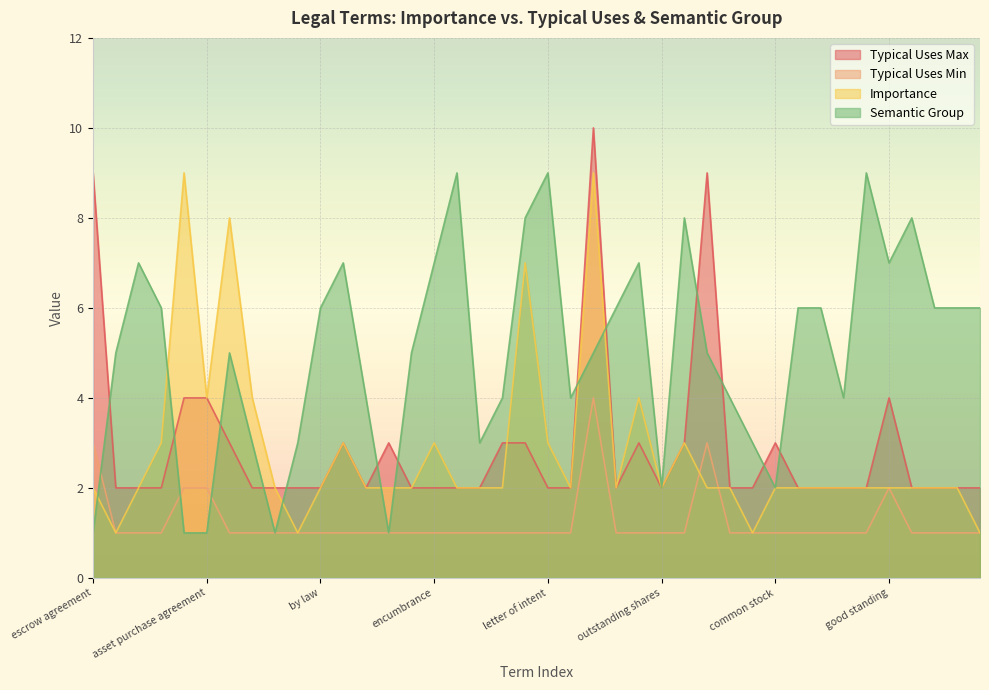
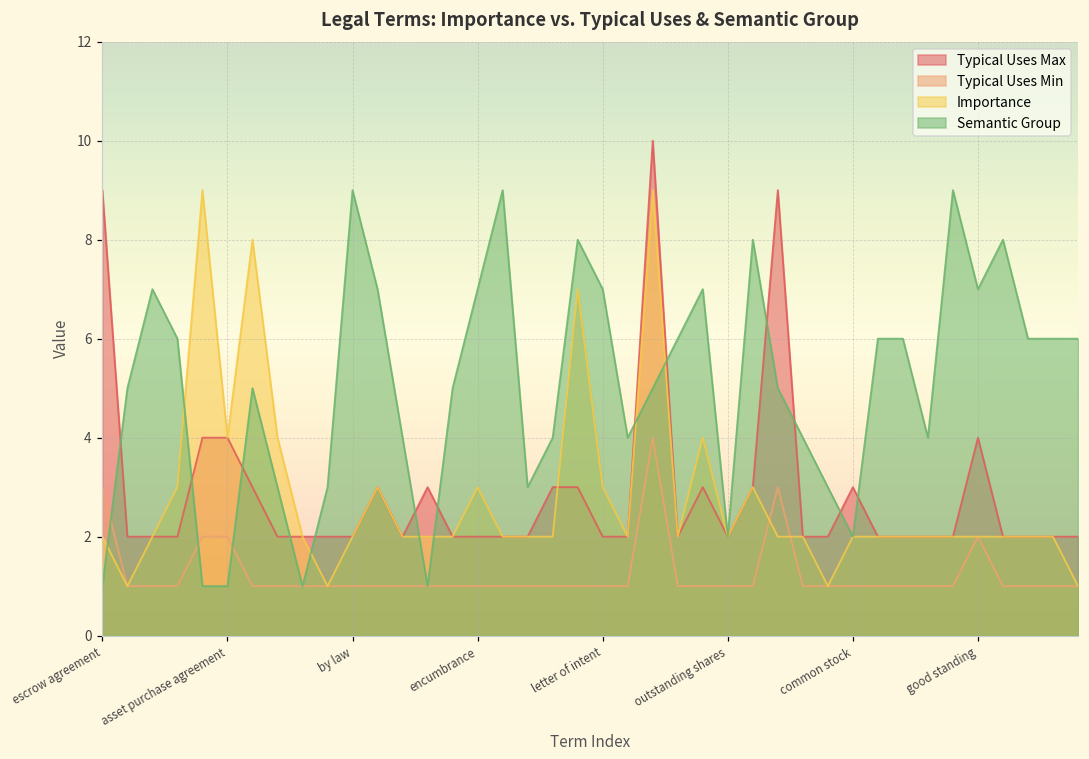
Semantic Group, by law: 6 -> 9
Semantic Group, letter of intent: 9 -> 7
